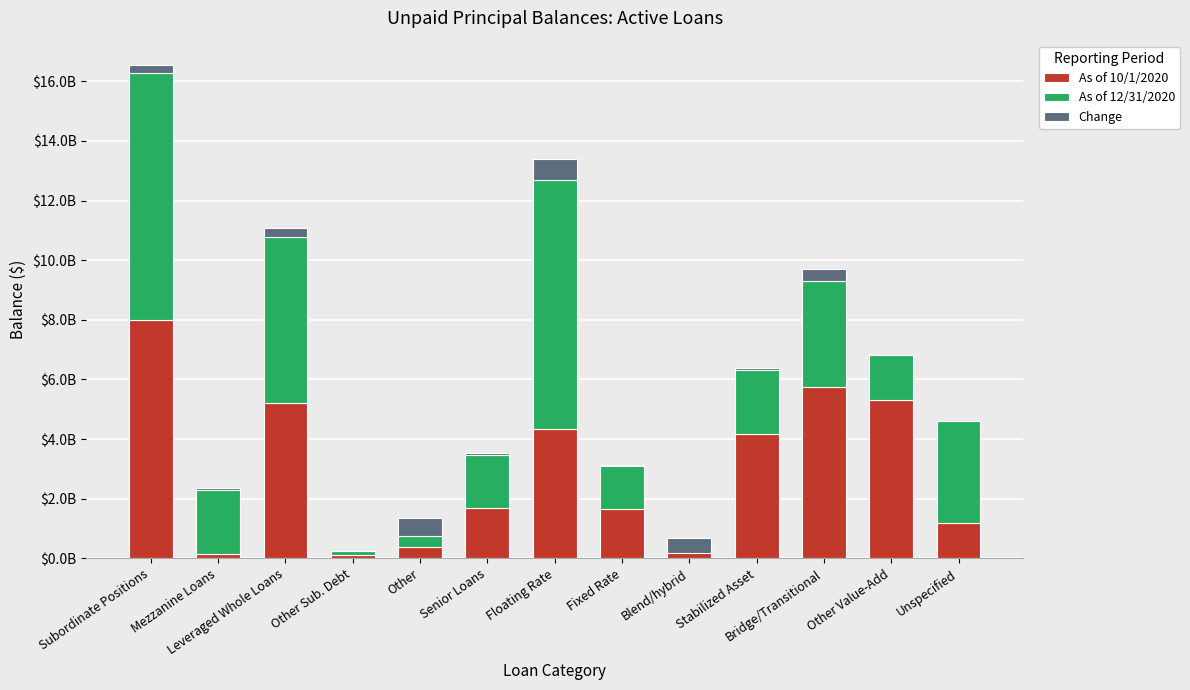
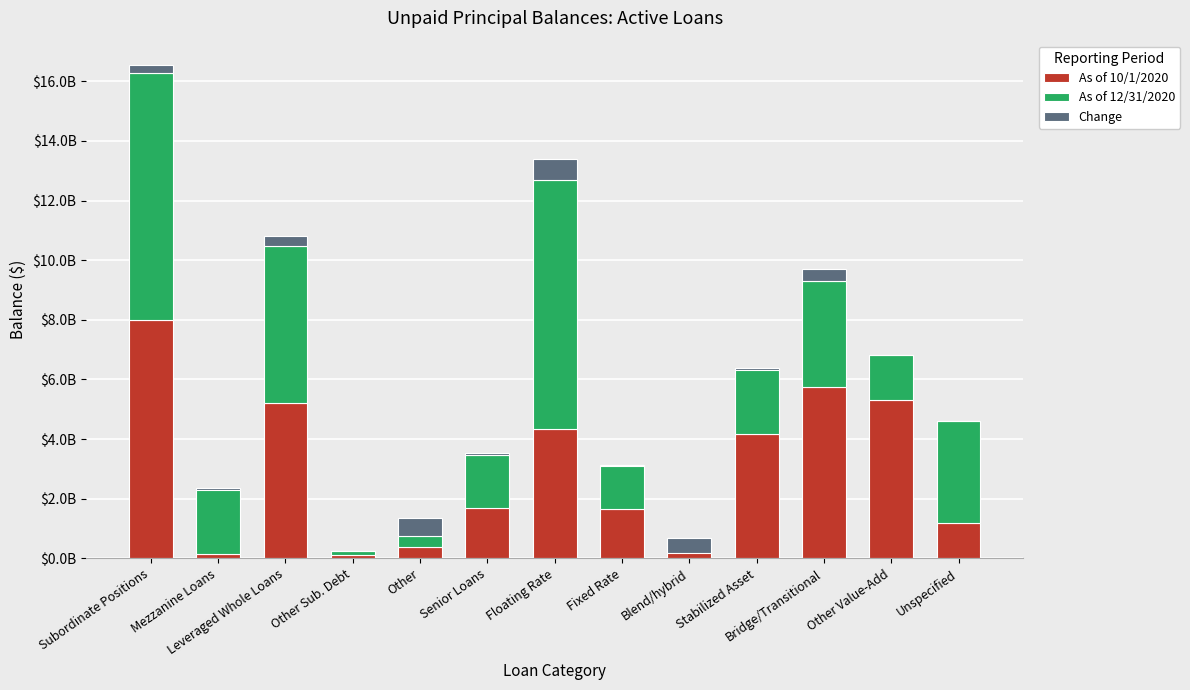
As of 12/31/2020, Leveraged Whole Loans: $5500000000 -> $5300000000
